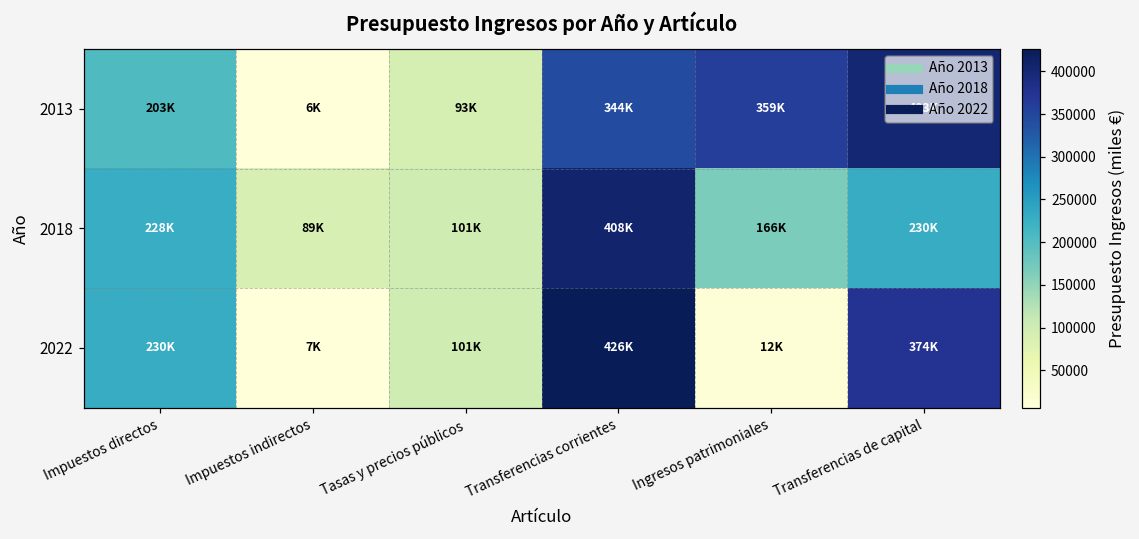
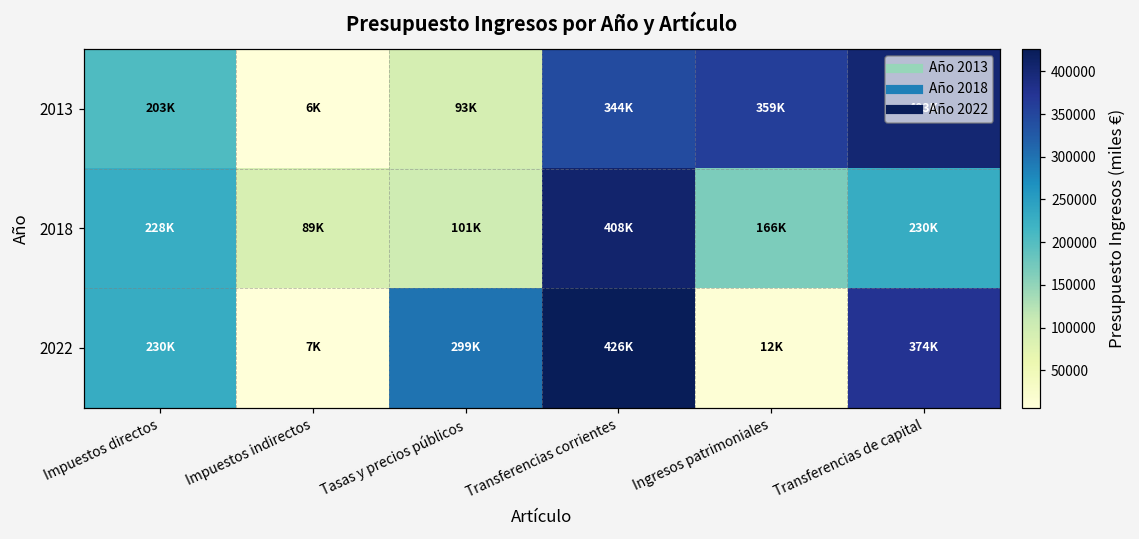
2022, Tasas y precios públicos: 101K -> 299K
